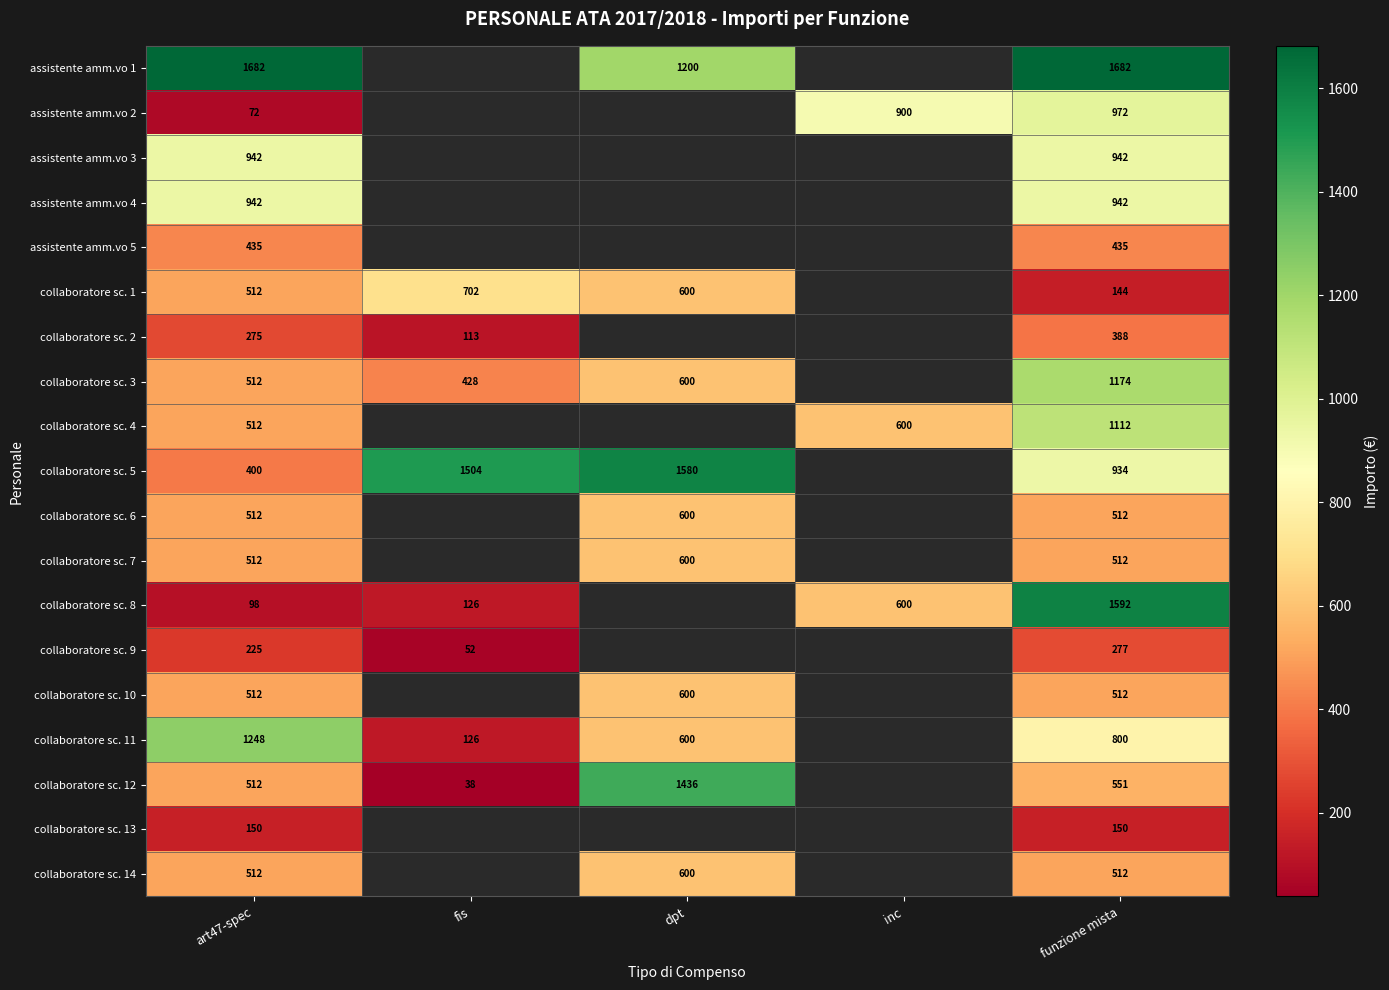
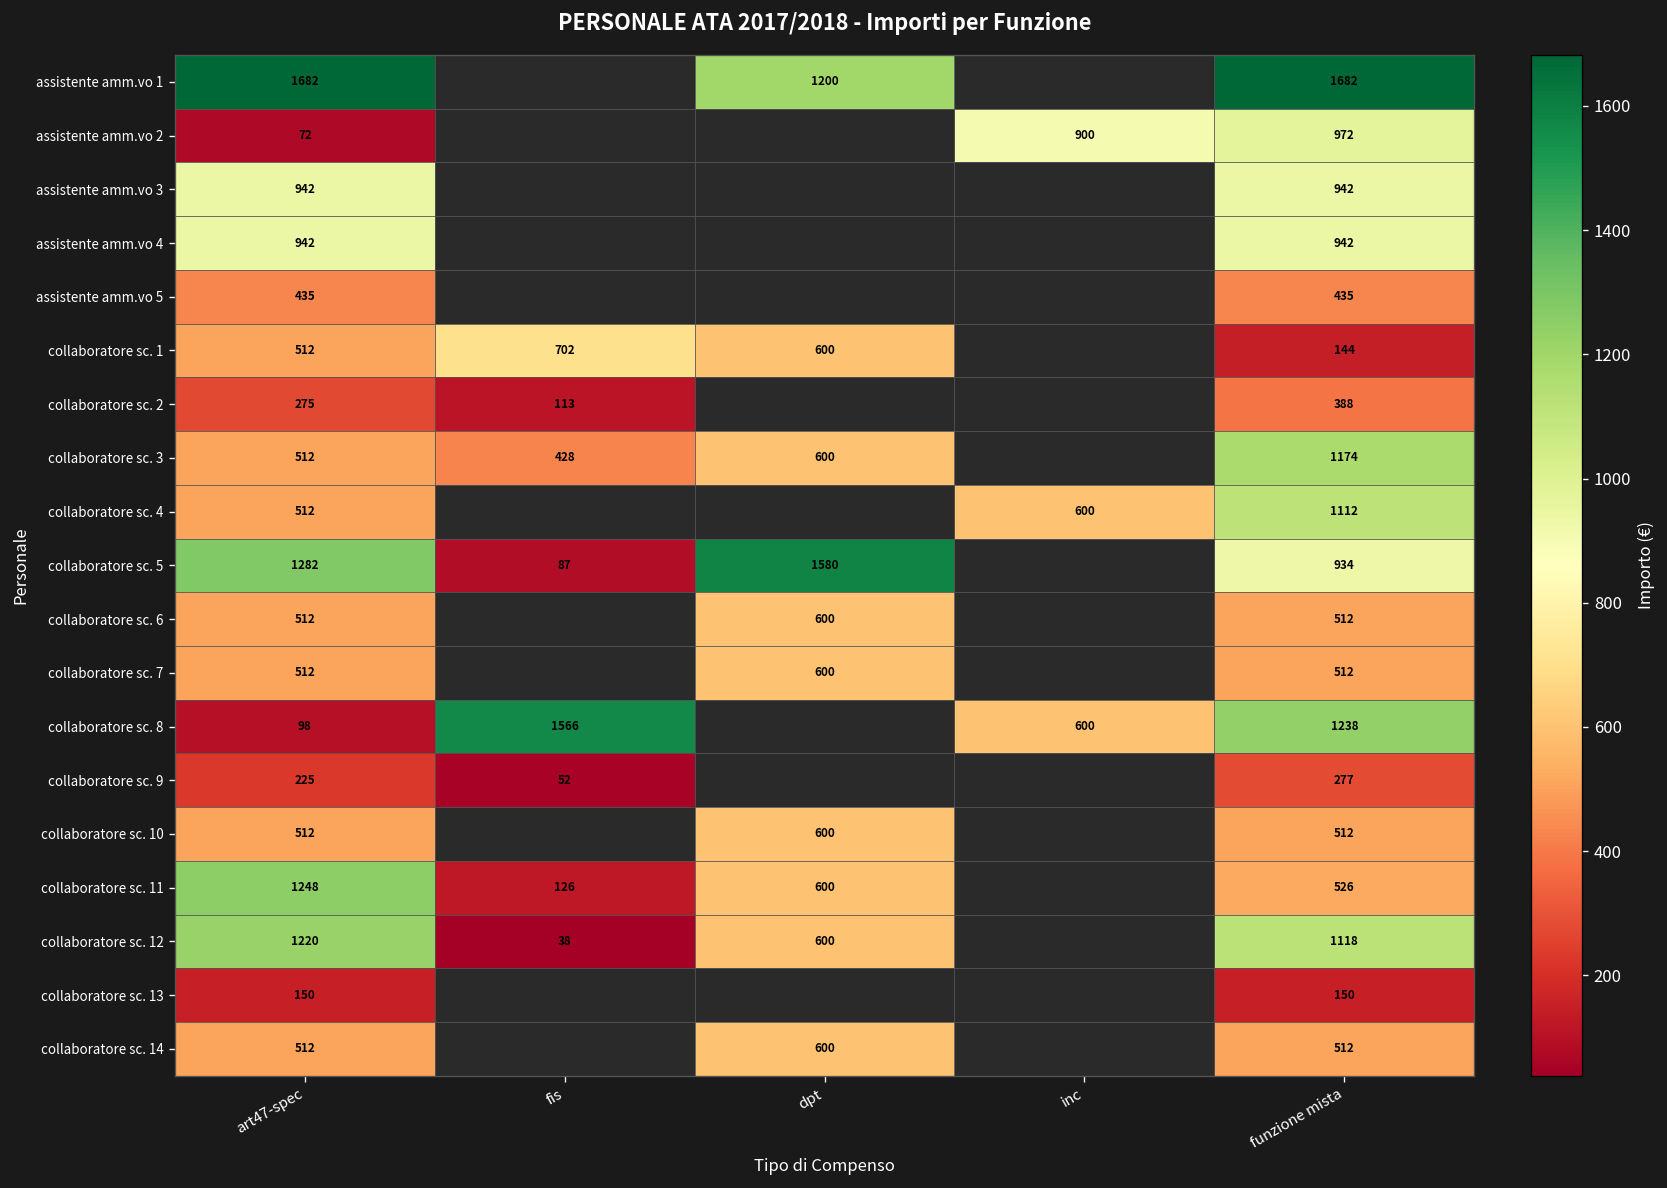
collaboratore sc. 5, art47-spec: 400 -> 1282
collaboratore sc. 5, fis: 1504 -> 87
collaboratore sc. 8, fis: 126 -> 1566
collaboratore sc. 8, funzione mista: 1592 -> 1238
collaboratore sc. 11, funzione mista: 800 -> 526
collaboratore sc. 12, art47-spec: 512 -> 1220
collaboratore sc. 12, dpt: 1436 -> 600
collaboratore sc. 12, funzione mista: 551 -> 1118
